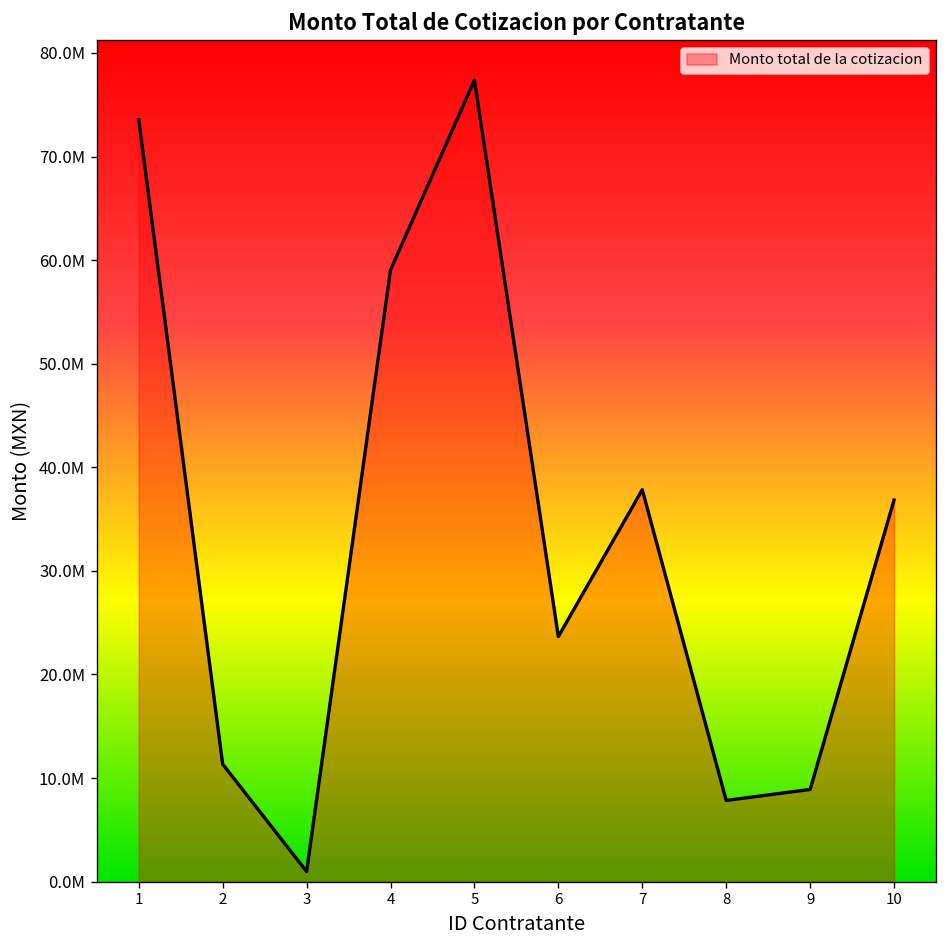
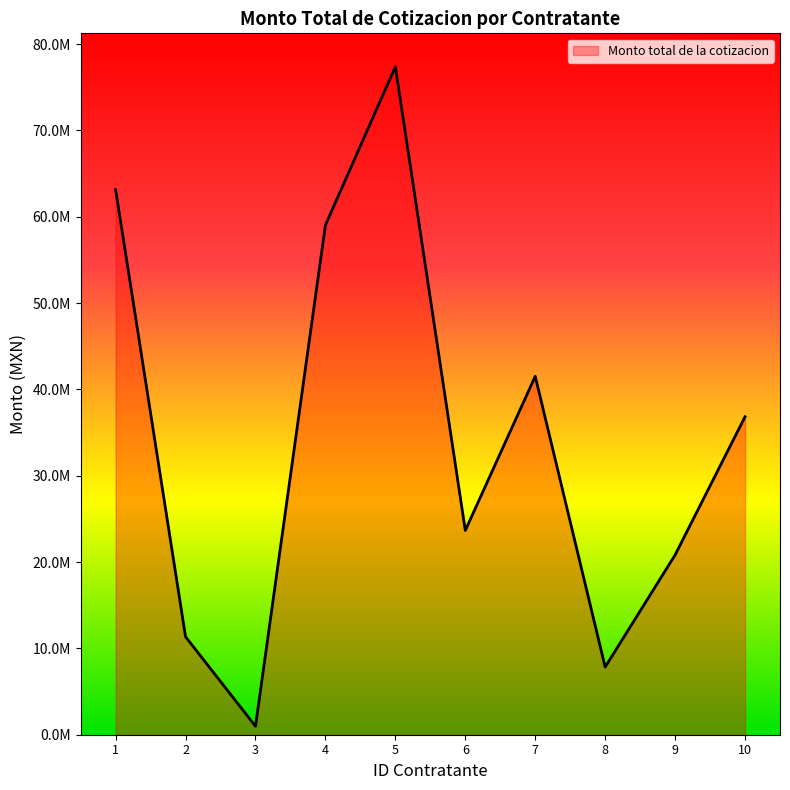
1: 74000000 -> 63000000
7: 38000000 -> 42000000
9: 9000000 -> 21000000
